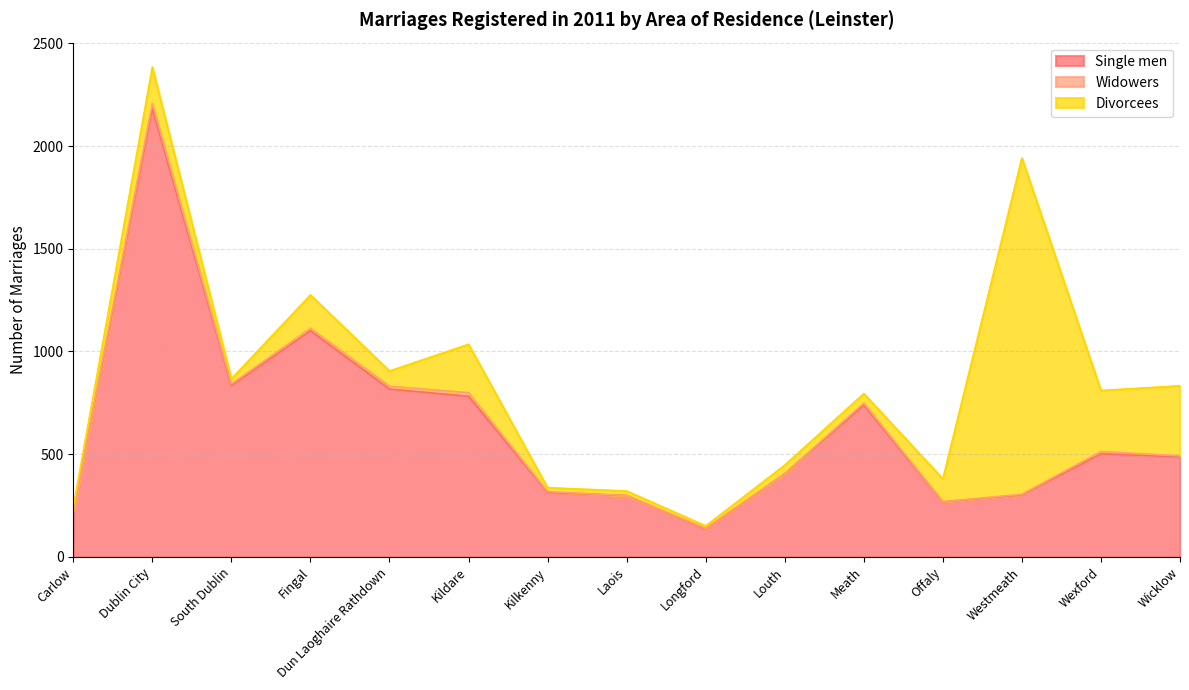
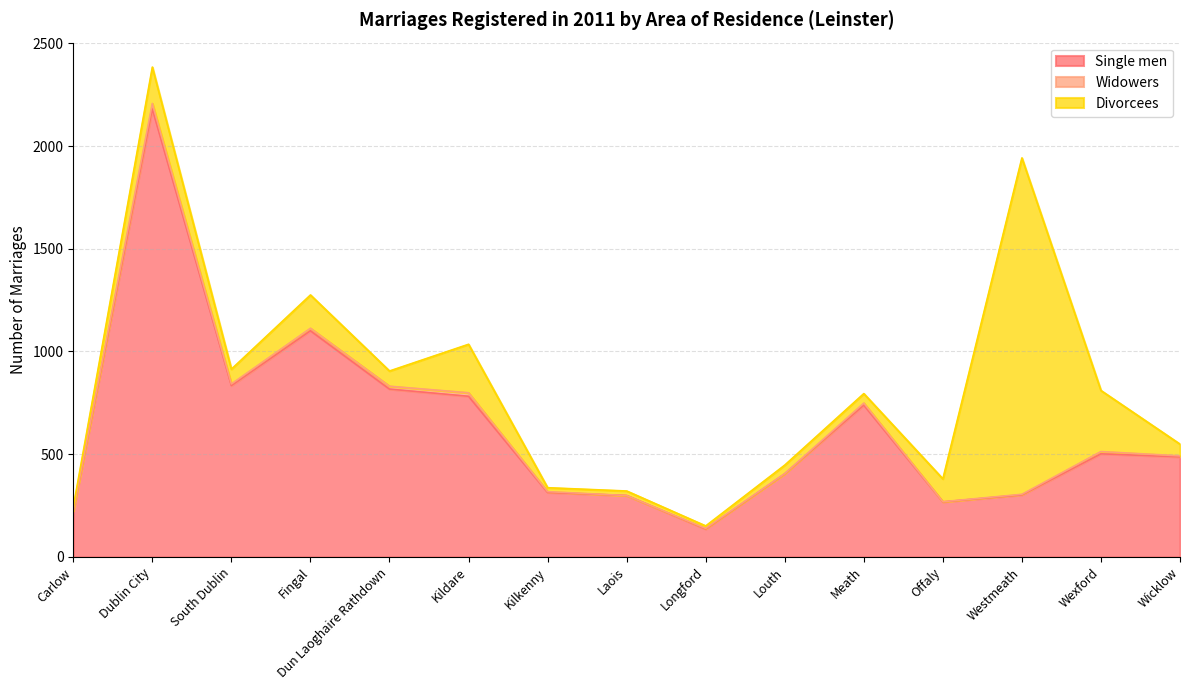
Divorcees, South Dublin: 30 -> 70
Divorcees, Wicklow: 340 -> 60
